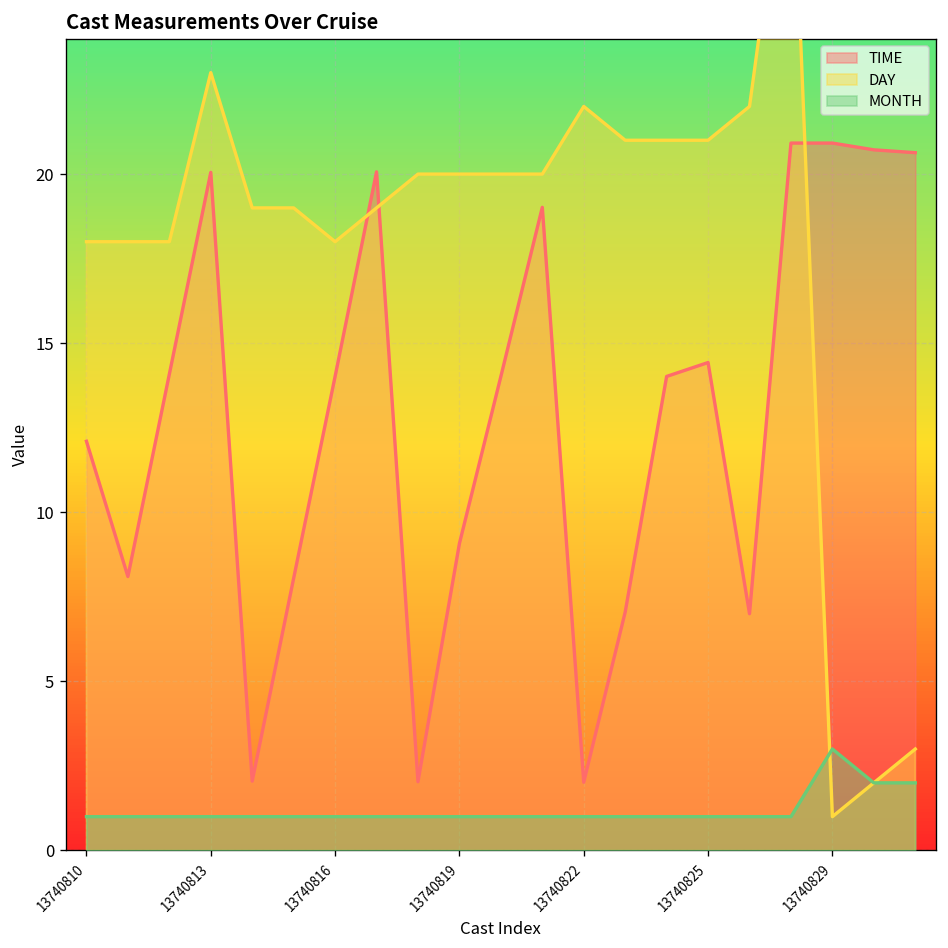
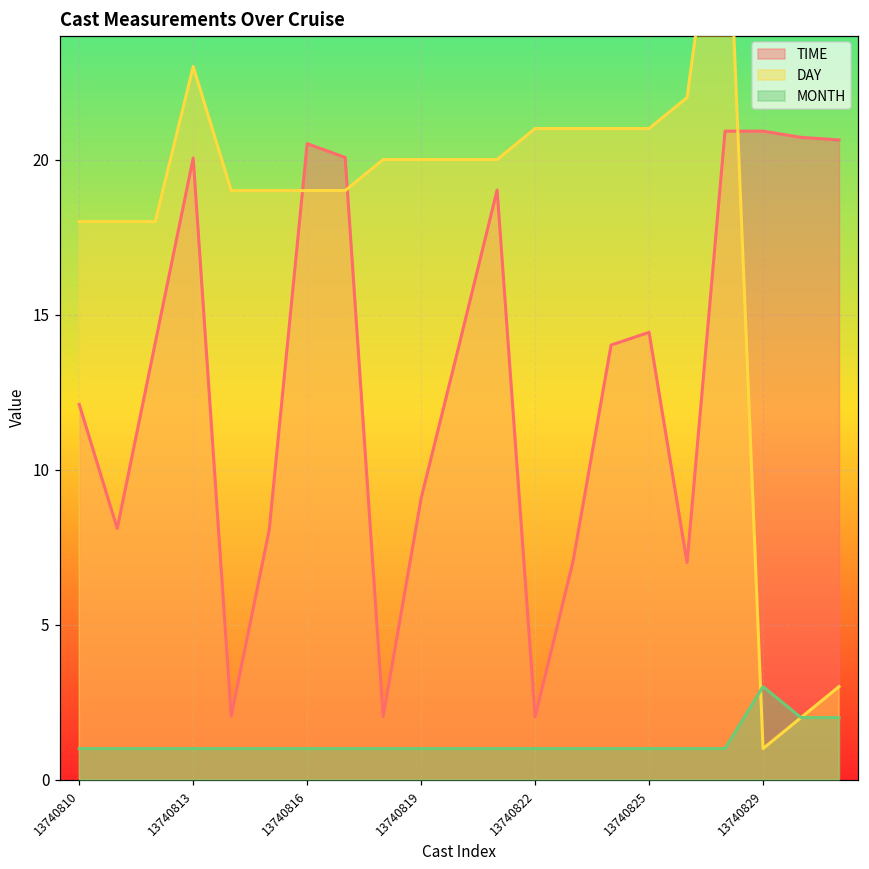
TIME, 13740816: 14.0 -> 20.5
DAY, 13740816: 18 -> 19
DAY, 13740822: 22 -> 21
